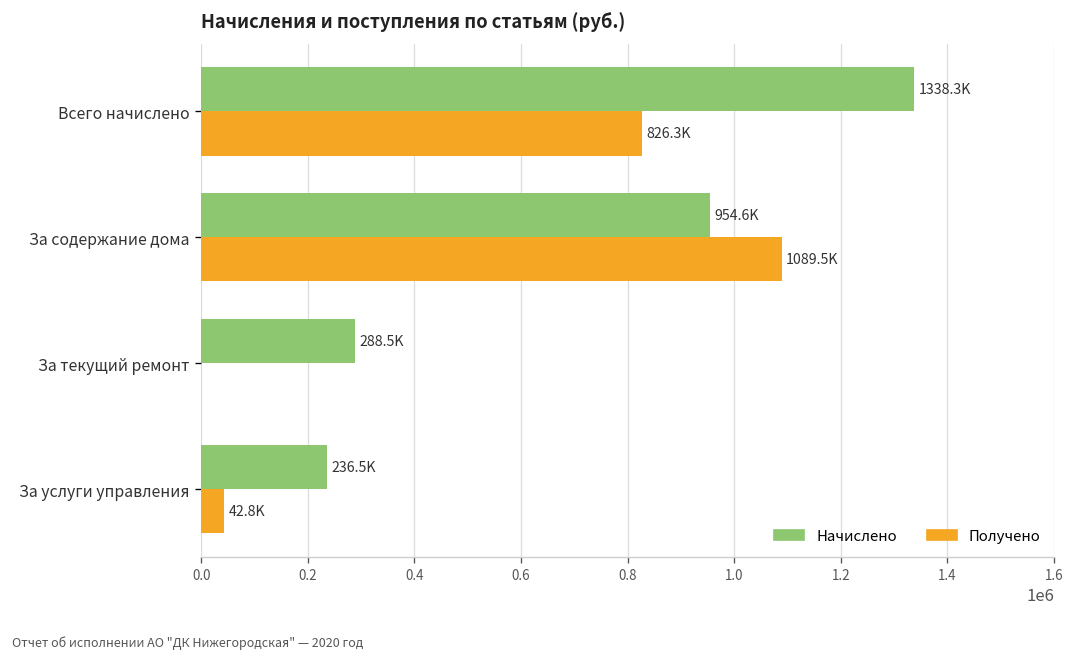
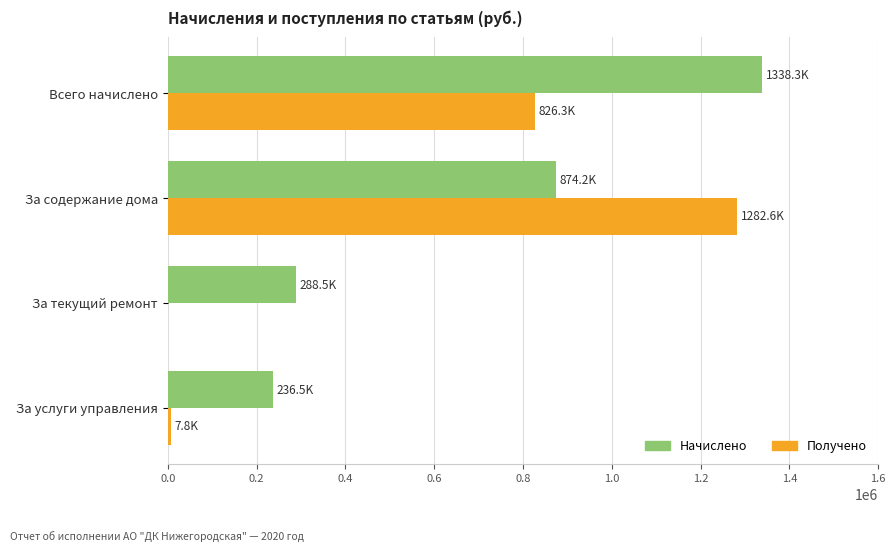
Начислено, За содержание дома: 954.6K -> 874.2K
Получено, За содержание дома: 1089.5K -> 1282.6K
Получено, За услуги управления: 42.8K -> 7.8K
